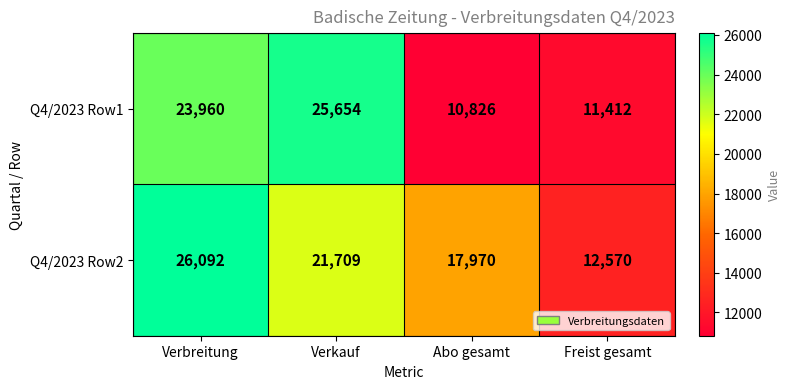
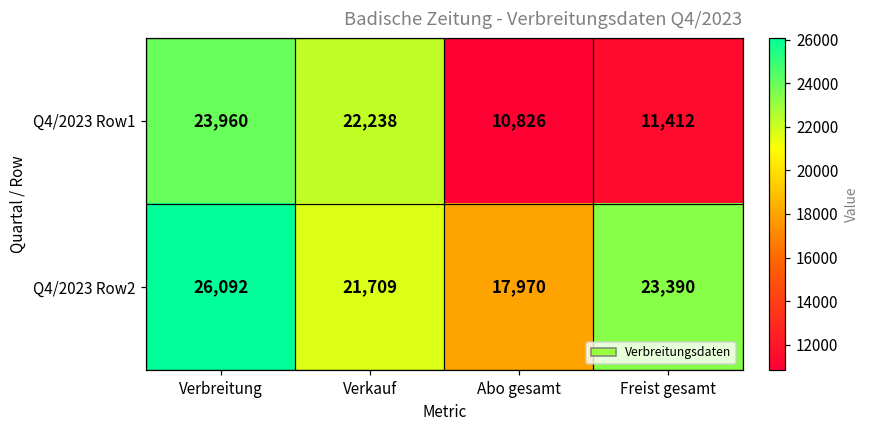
Q4/2023 Row1, Verkauf: 25,654 -> 22,238
Q4/2023 Row2, Freist gesamt: 12,570 -> 23,390
